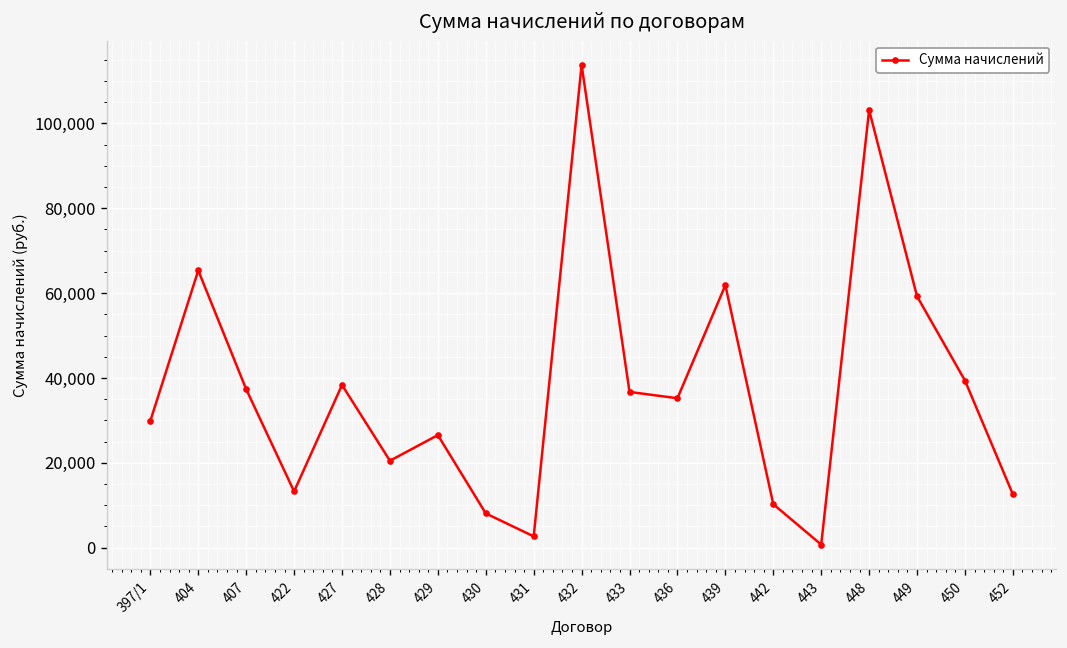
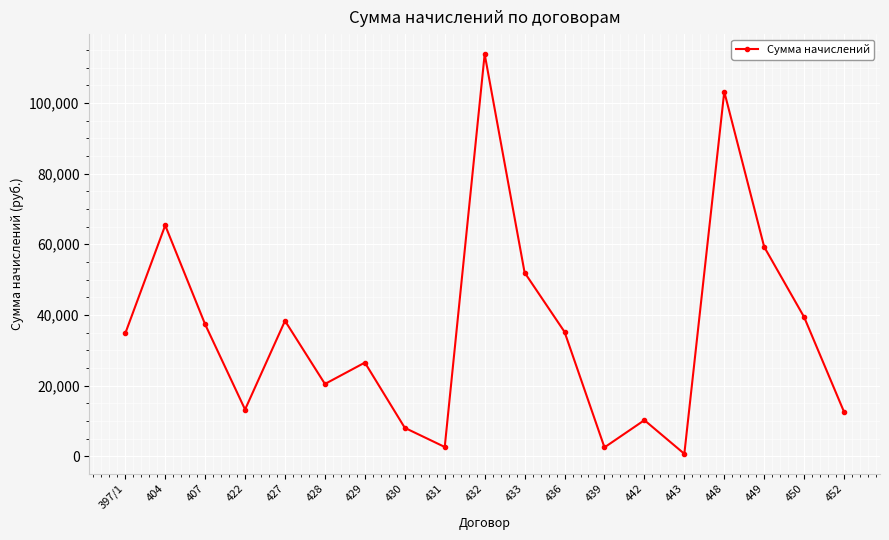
397/1: 30,000 -> 35,000
433: 37,000 -> 52,000
439: 62,000 -> 3,000
